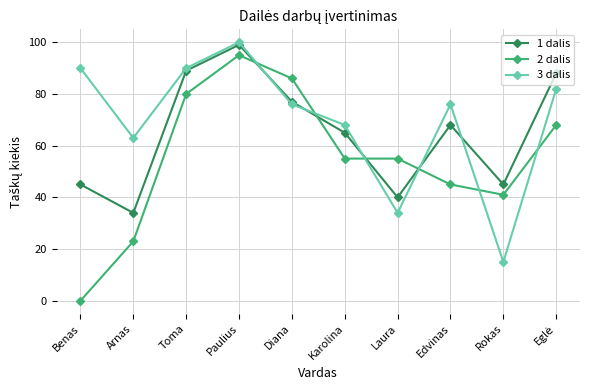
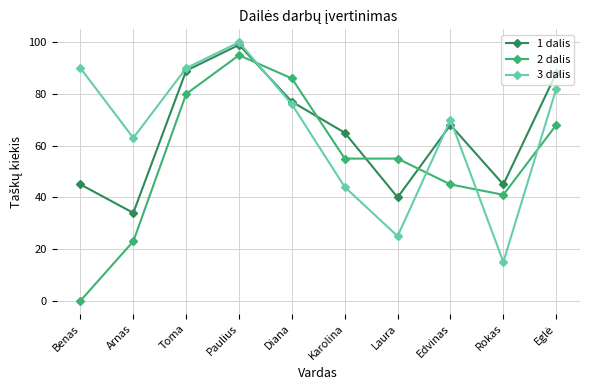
3 dalis, Karolina: 68 -> 44
3 dalis, Laura: 34 -> 25
3 dalis, Edvinas: 76 -> 70
